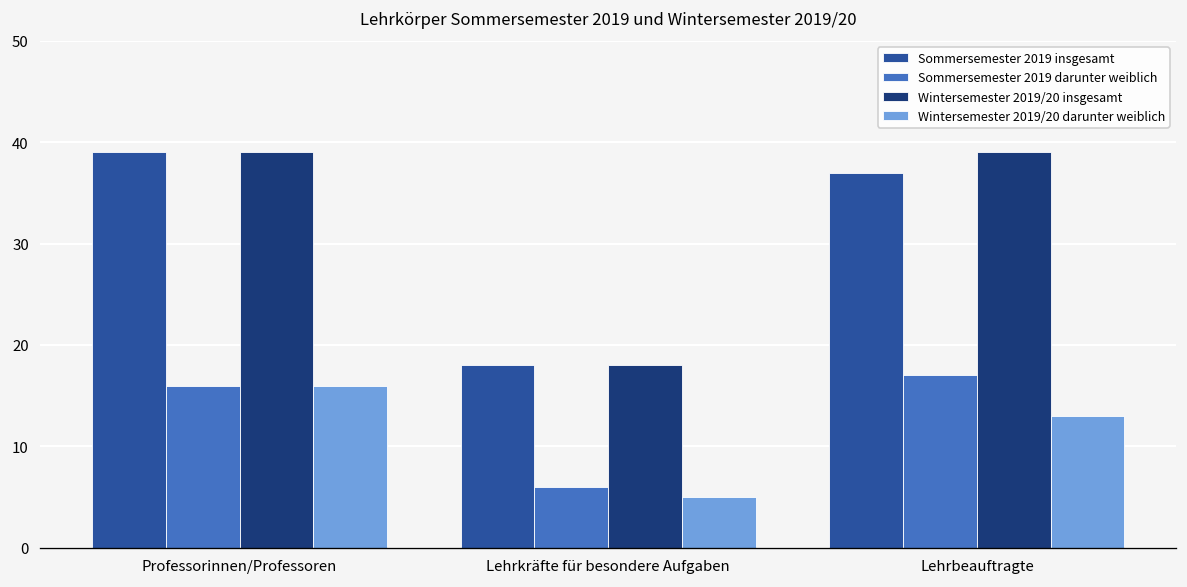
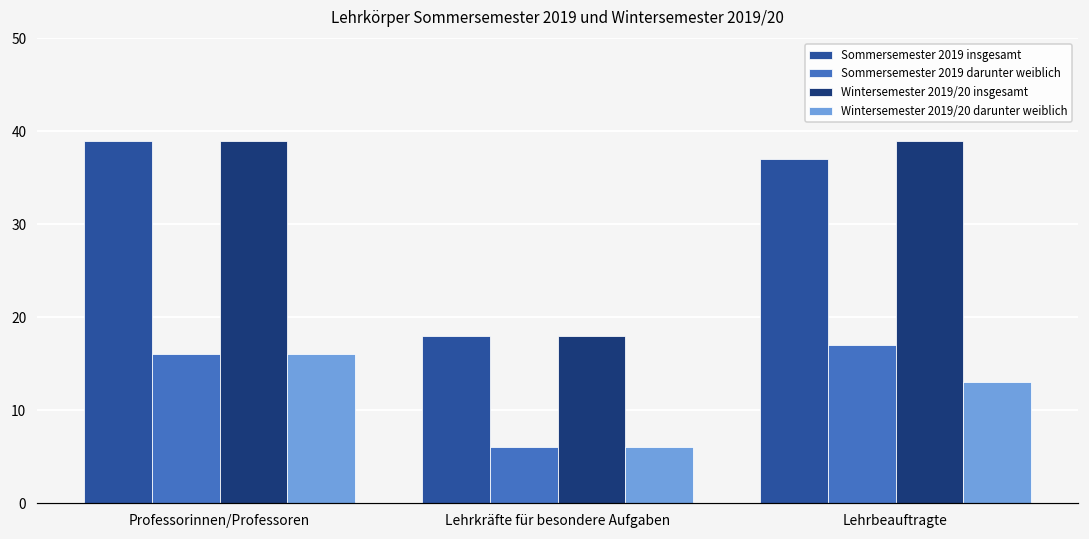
Wintersemester 2019/20 darunter weiblich, Lehrkräfte für besondere Aufgaben: 5 -> 6
